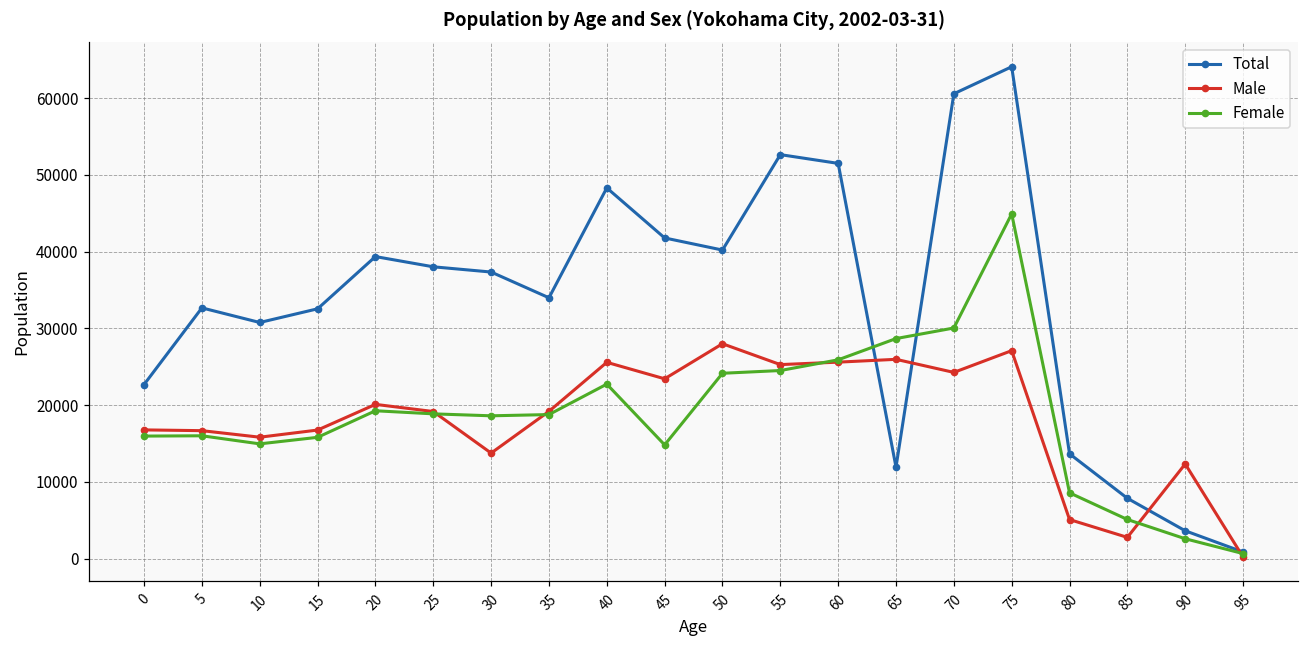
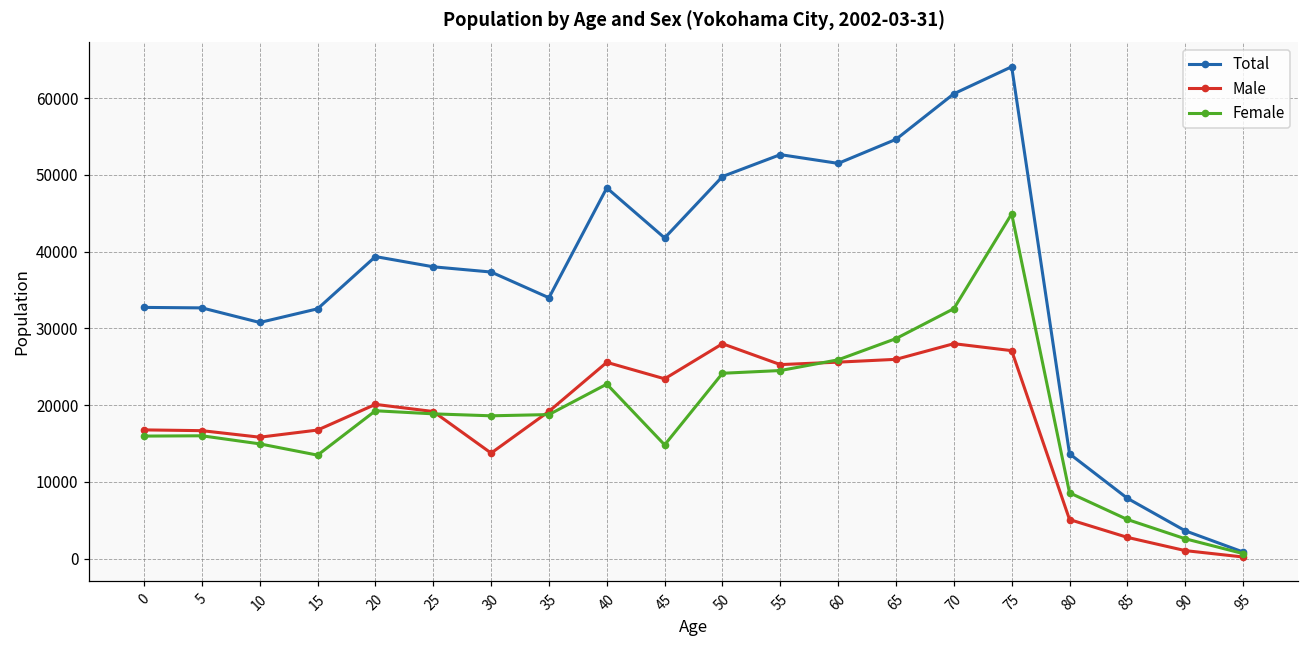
Total, 0: 23000 -> 33000
Female, 15: 16000 -> 13000
Total, 50: 40000 -> 50000
Total, 65: 12000 -> 55000
Male, 70: 24000 -> 28000
Female, 70: 30000 -> 33000
Male, 90: 12000 -> 1000
